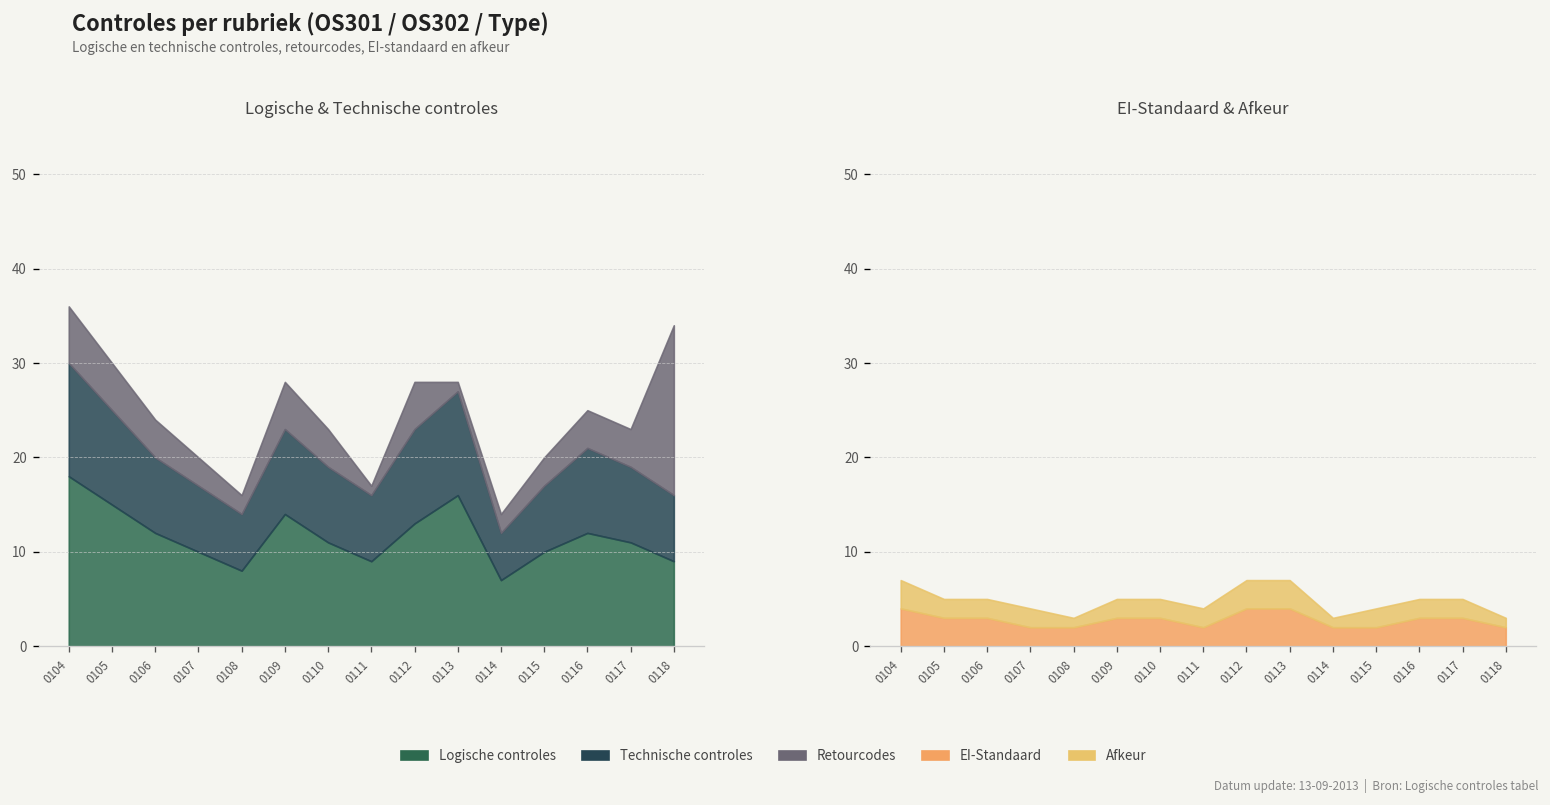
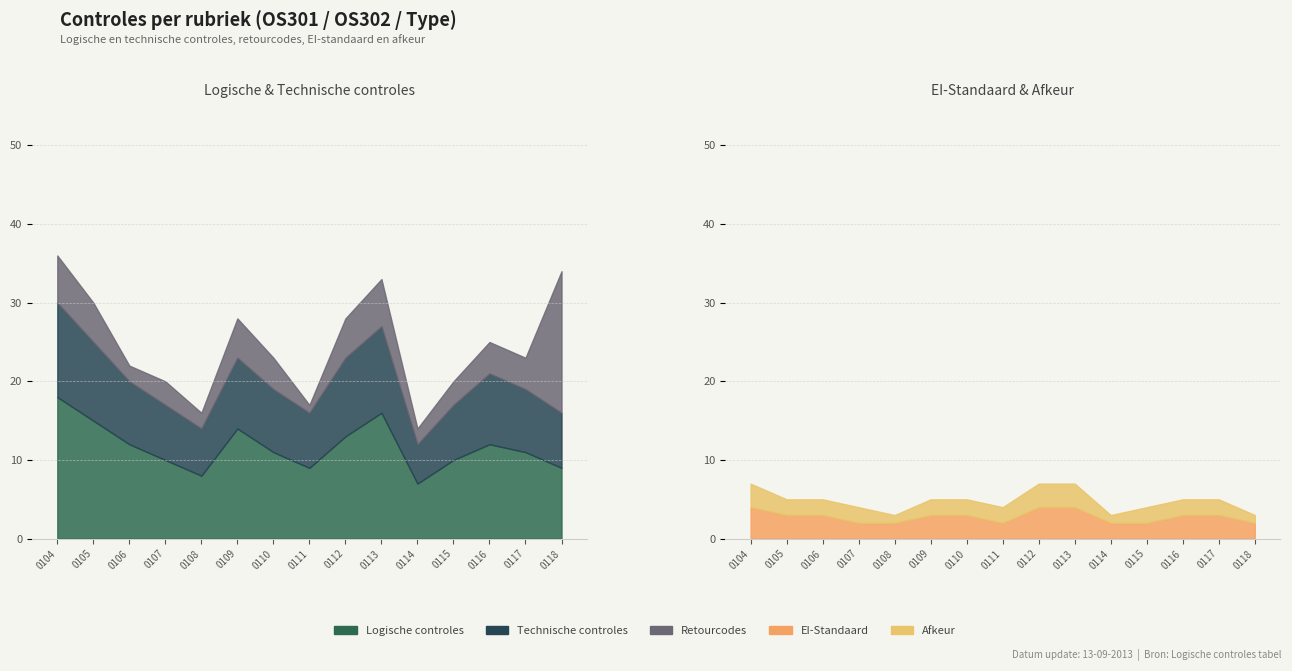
Logische & Technische controles, Retourcodes, 0106: 4 -> 2
Logische & Technische controles, Retourcodes, 0113: 1 -> 6
